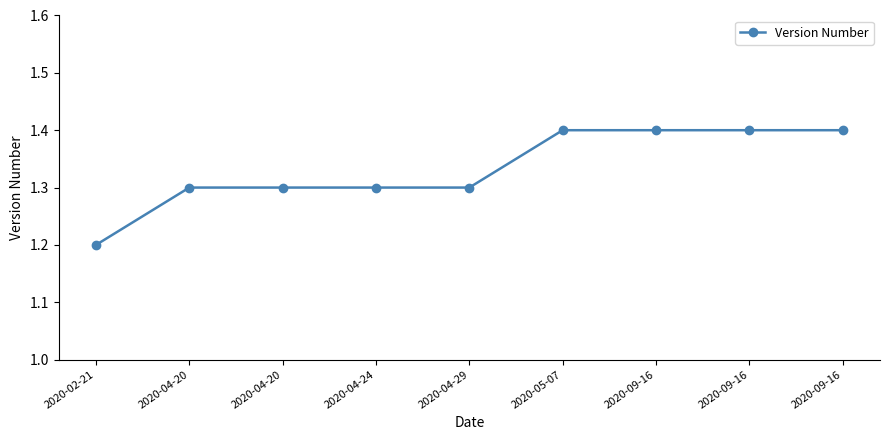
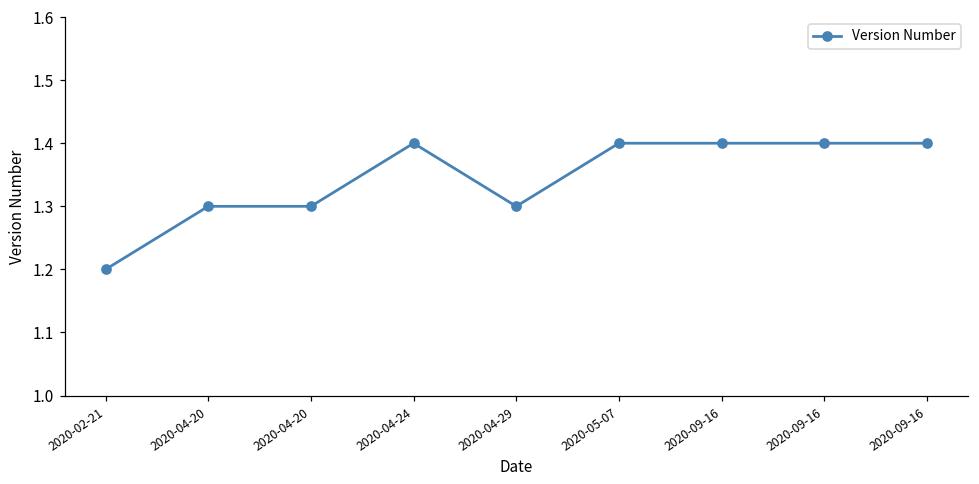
2020-04-24: 1.3 -> 1.4
